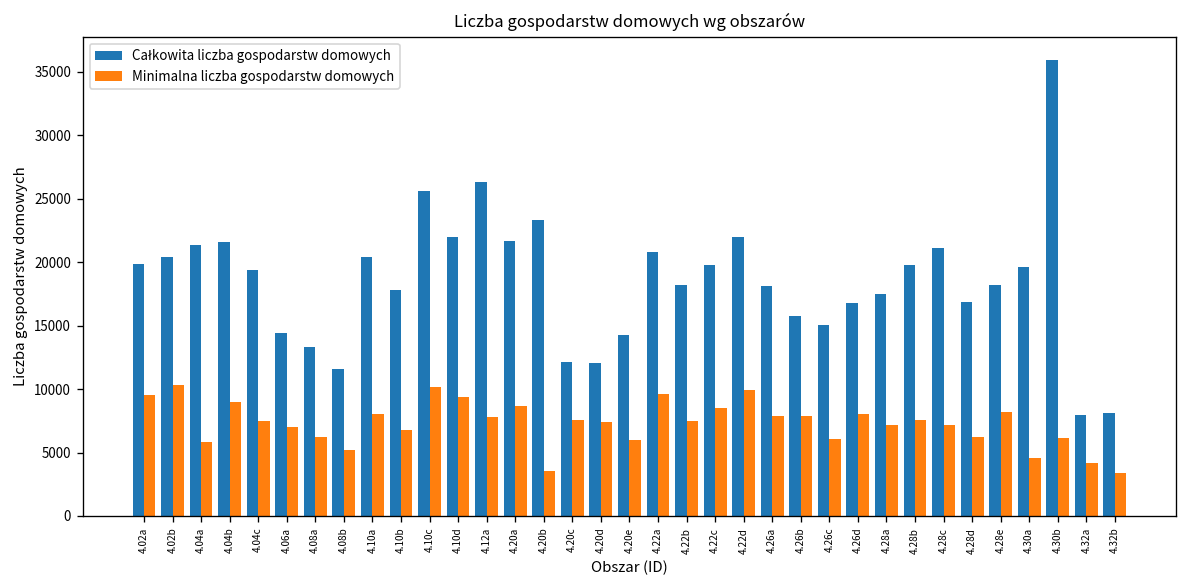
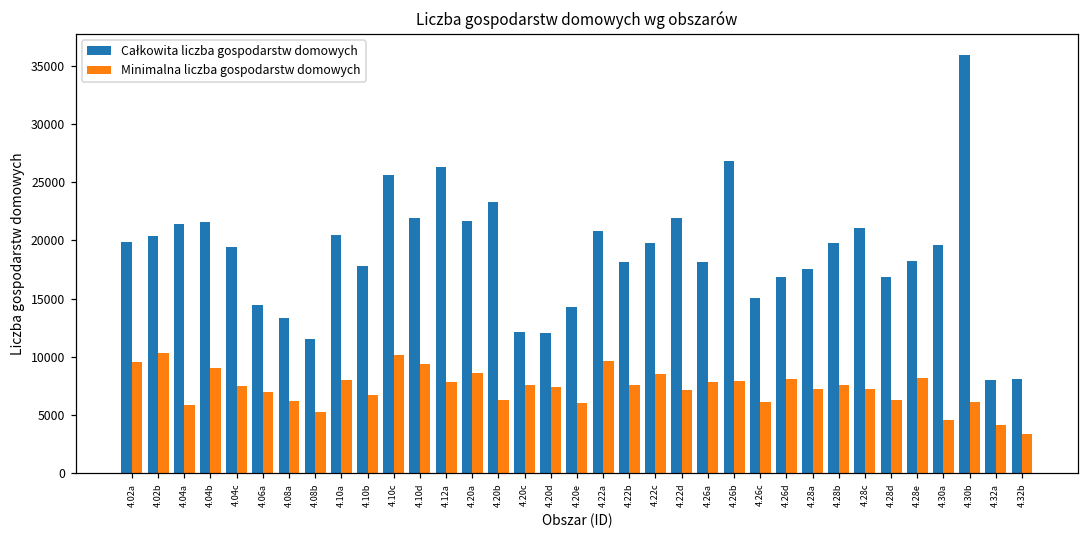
Minimalna liczba gospodarstw domowych, 4.20b: 3500 -> 6300
Minimalna liczba gospodarstw domowych, 4.22d: 9900 -> 7100
Całkowita liczba gospodarstw domowych, 4.26b: 15700 -> 26800
